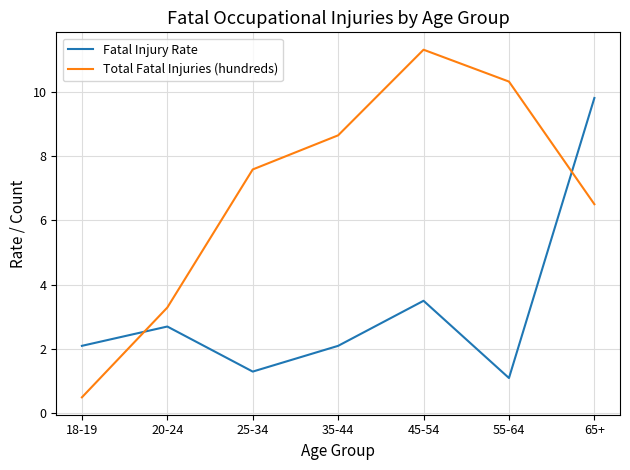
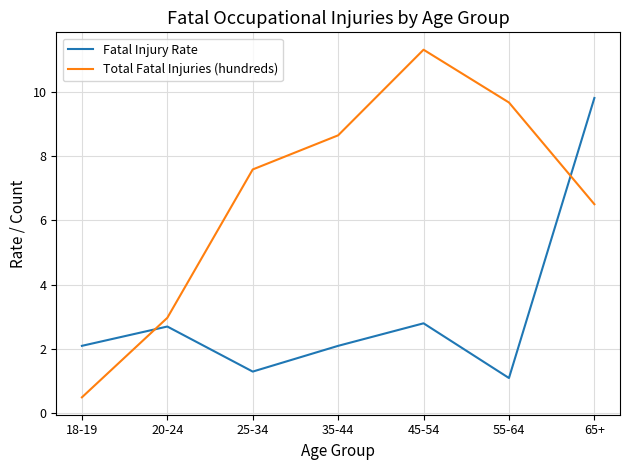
Total Fatal Injuries (hundreds), 20-24: 3.3 -> 3.0
Fatal Injury Rate, 45-54: 3.5 -> 2.8
Total Fatal Injuries (hundreds), 55-64: 10.3 -> 9.7
